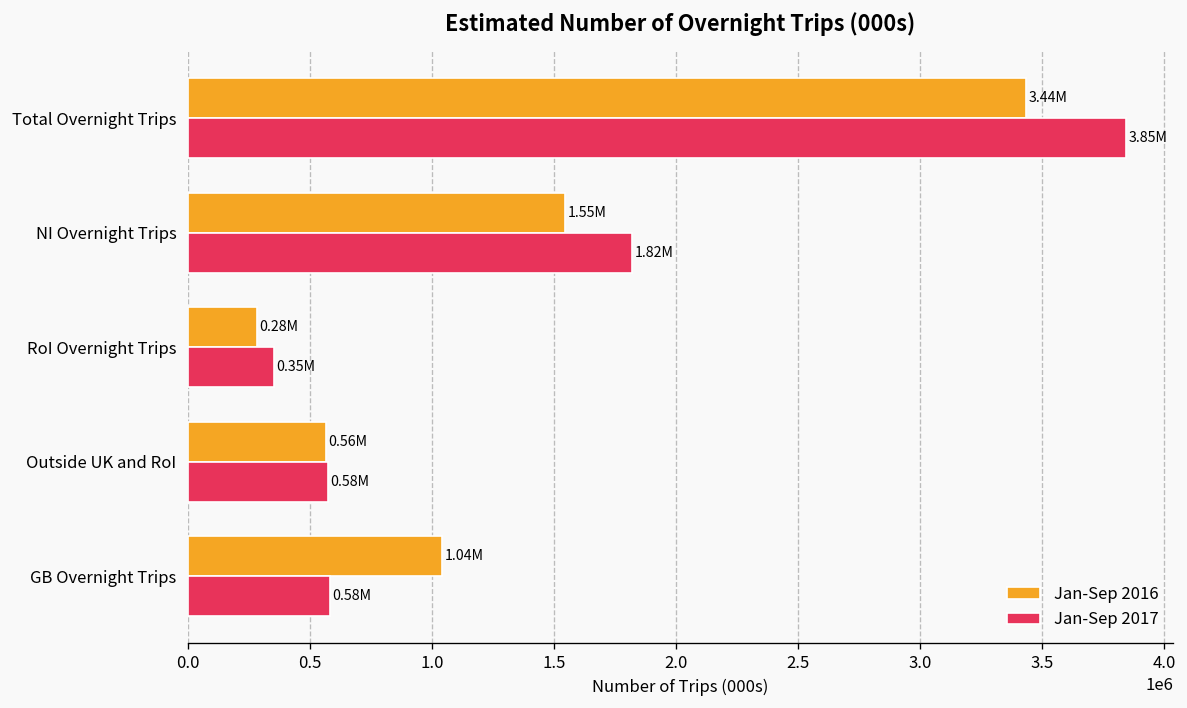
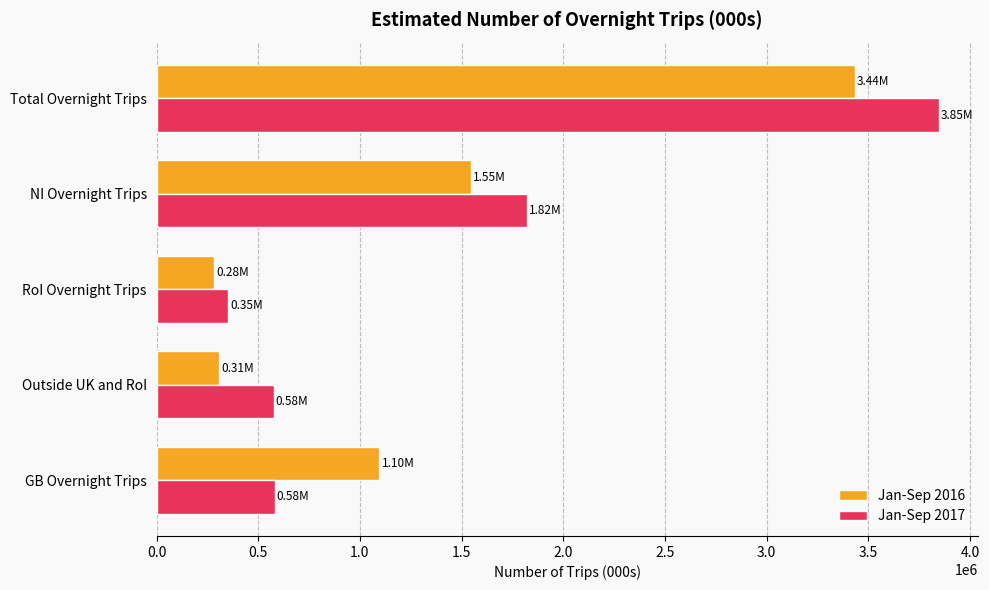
Jan-Sep 2016, Outside UK and RoI: 0.56M -> 0.31M
Jan-Sep 2016, GB Overnight Trips: 1.04M -> 1.10M
